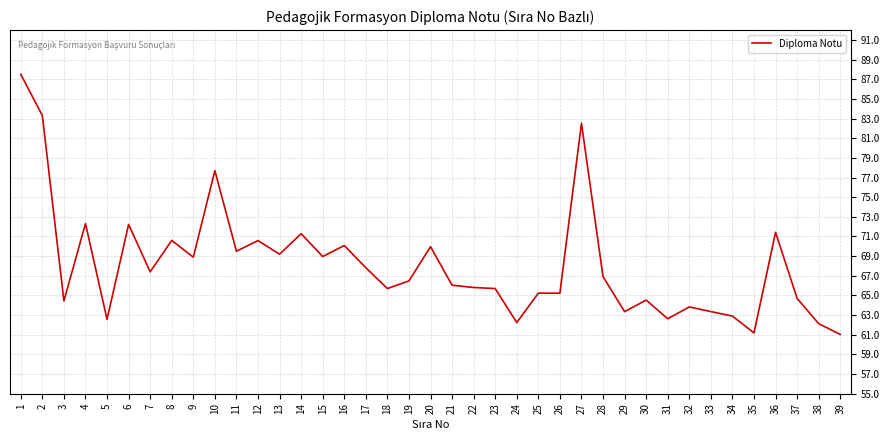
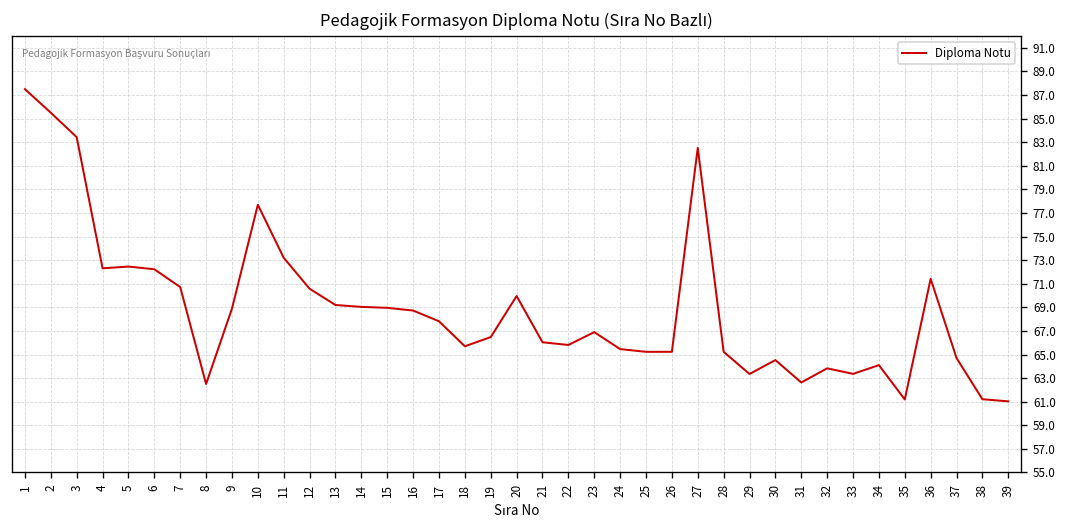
2: 83 -> 86
3: 64 -> 83
5: 63 -> 72
7: 67 -> 71
8: 71 -> 63
11: 70 -> 73
14: 71 -> 69
16: 70 -> 69
23: 66 -> 67
24: 62 -> 65
28: 67 -> 65
34: 63 -> 64
38: 62 -> 61
